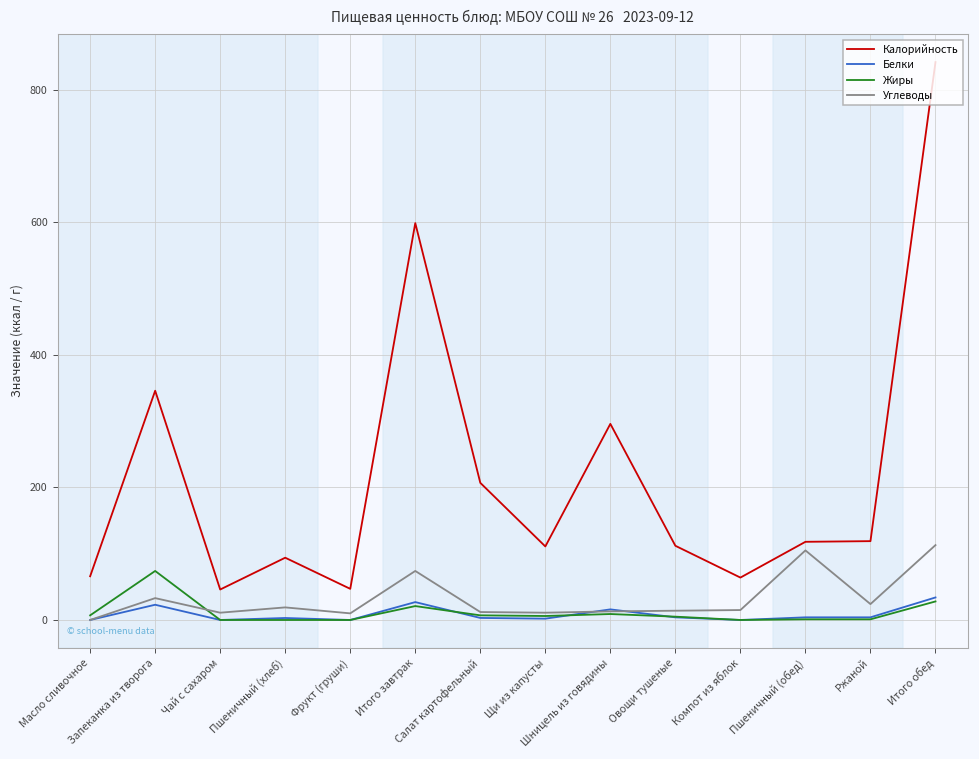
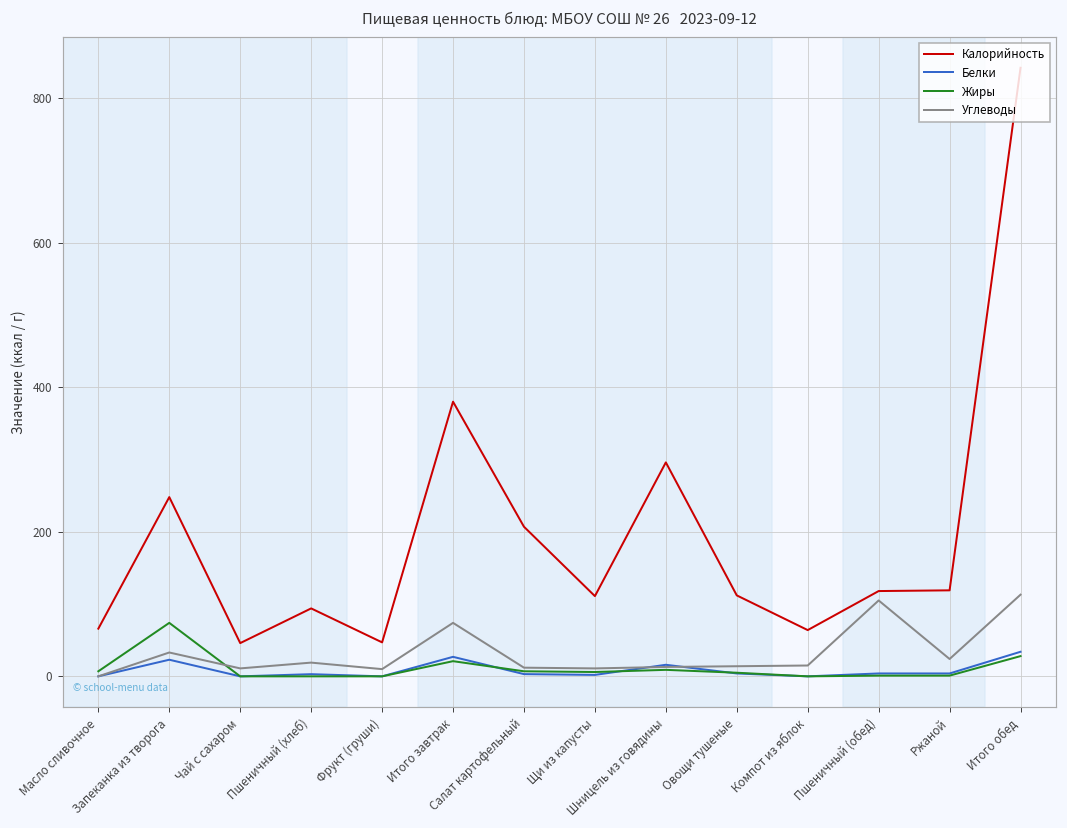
Калорийность, Запеканка из творога: 350 -> 250
Калорийность, Итого завтрак: 600 -> 380
